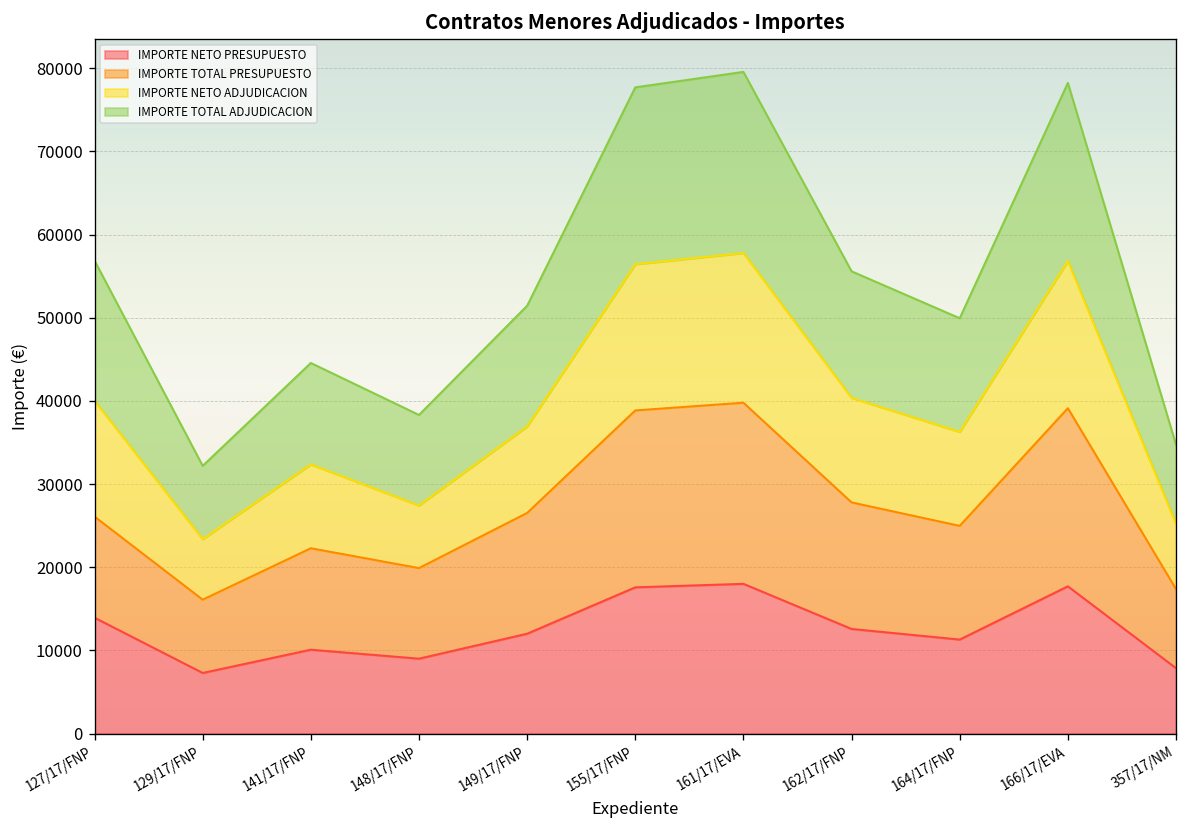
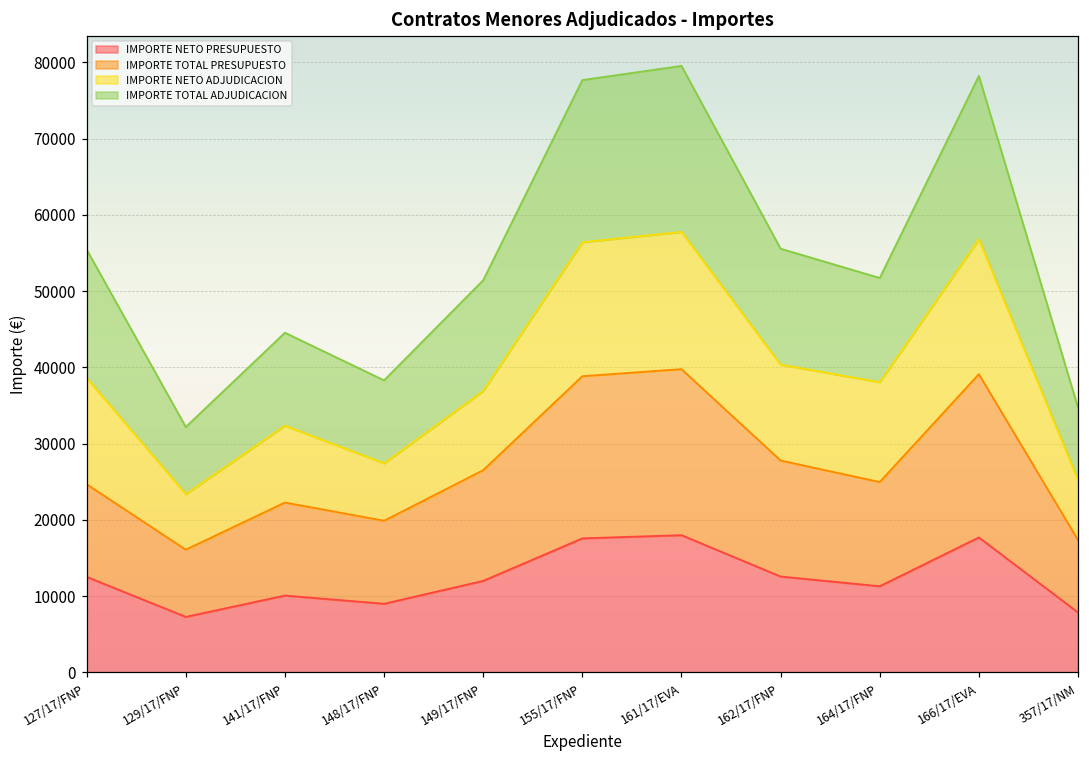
IMPORTE NETO PRESUPUESTO, 127/17/FNP: 14000 -> 13000
IMPORTE NETO ADJUDICACION, 164/17/FNP: 11000 -> 13000
